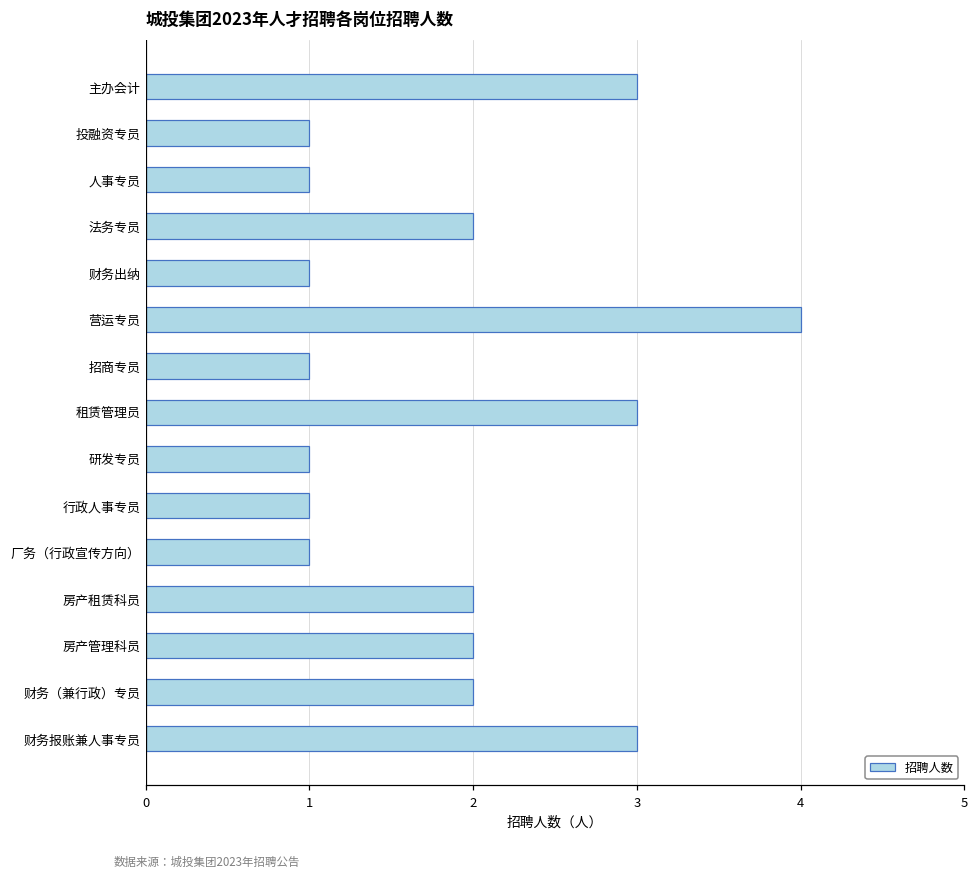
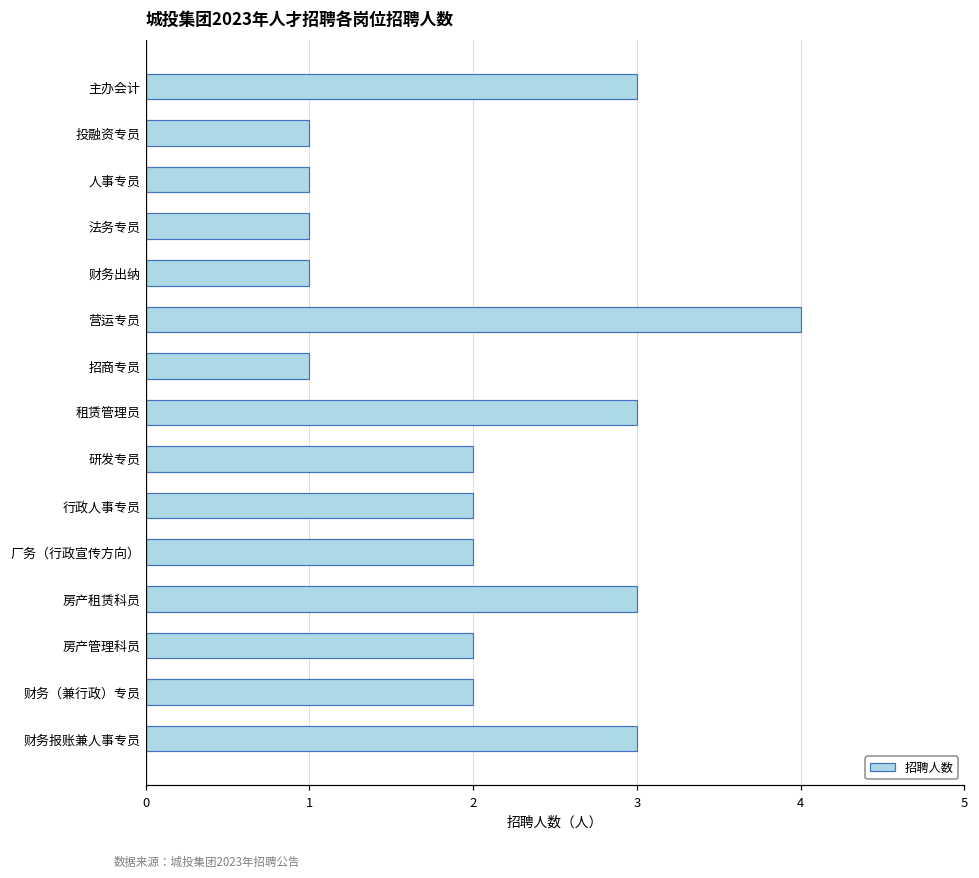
法务专员: 2 -> 1
研发专员: 1 -> 2
行政人事专员: 1 -> 2
厂务（行政宣传方向）: 1 -> 2
房产租赁科员: 2 -> 3
